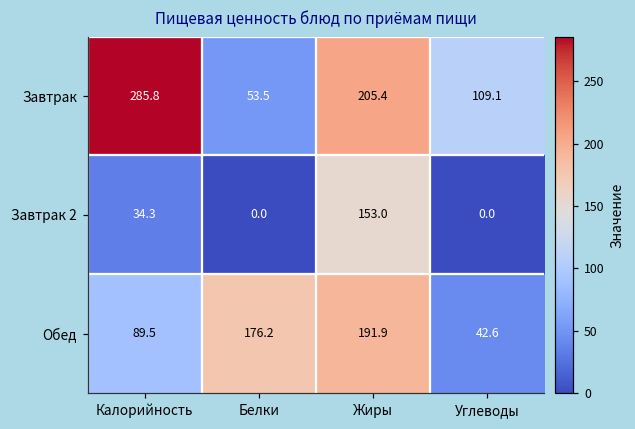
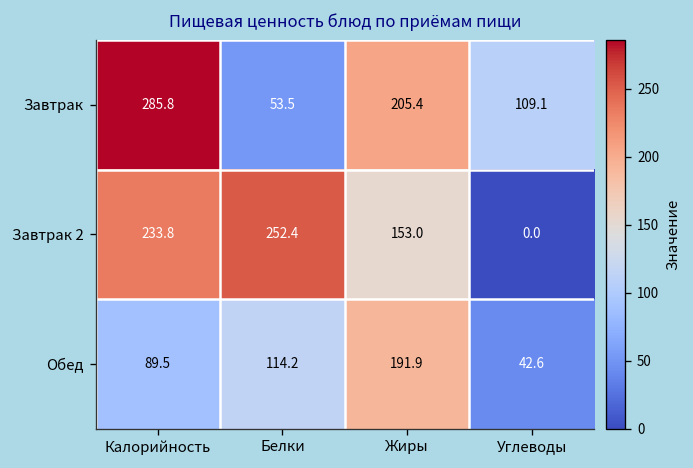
Завтрак 2, Калорийность: 34.3 -> 233.8
Завтрак 2, Белки: 0.0 -> 252.4
Обед, Белки: 176.2 -> 114.2
